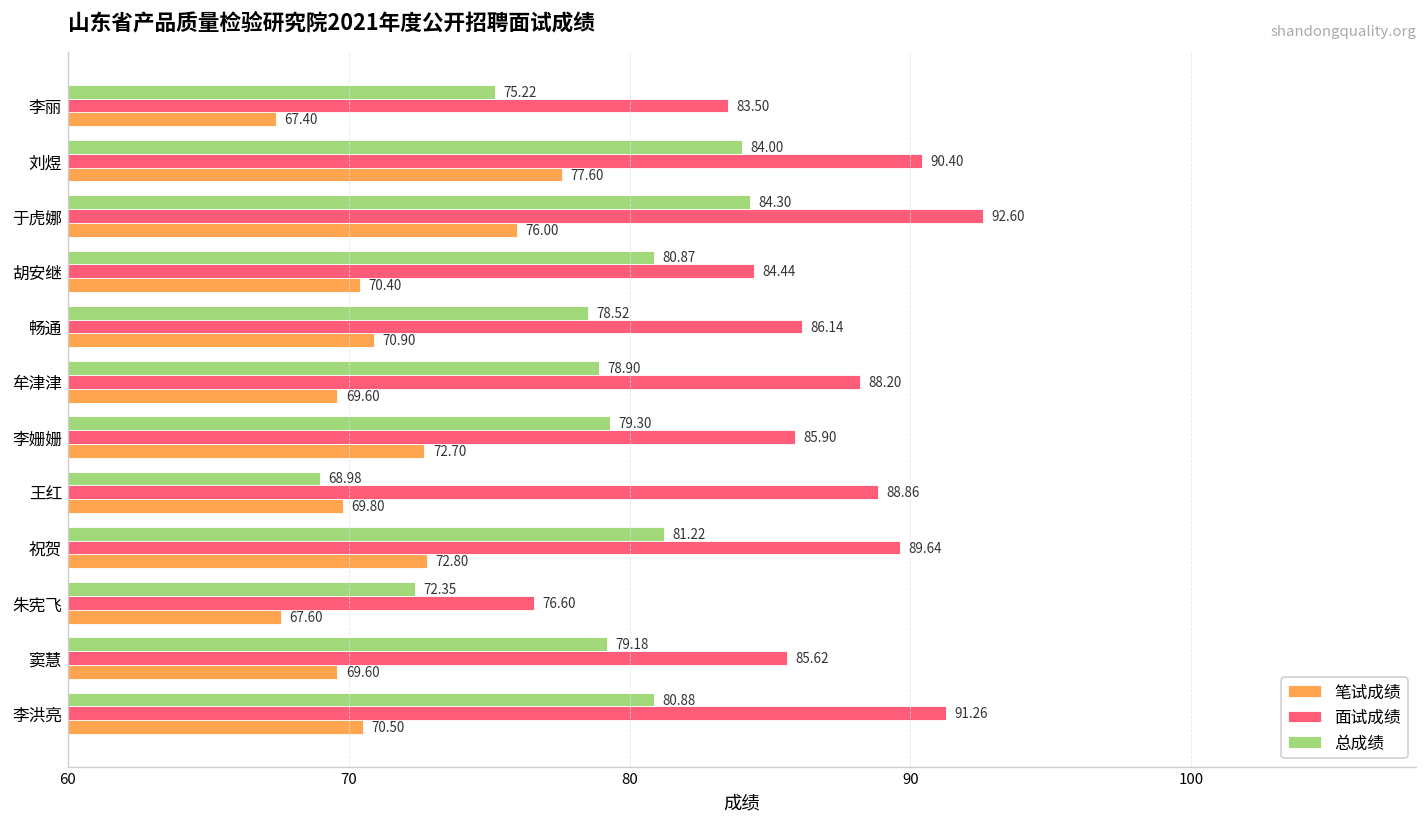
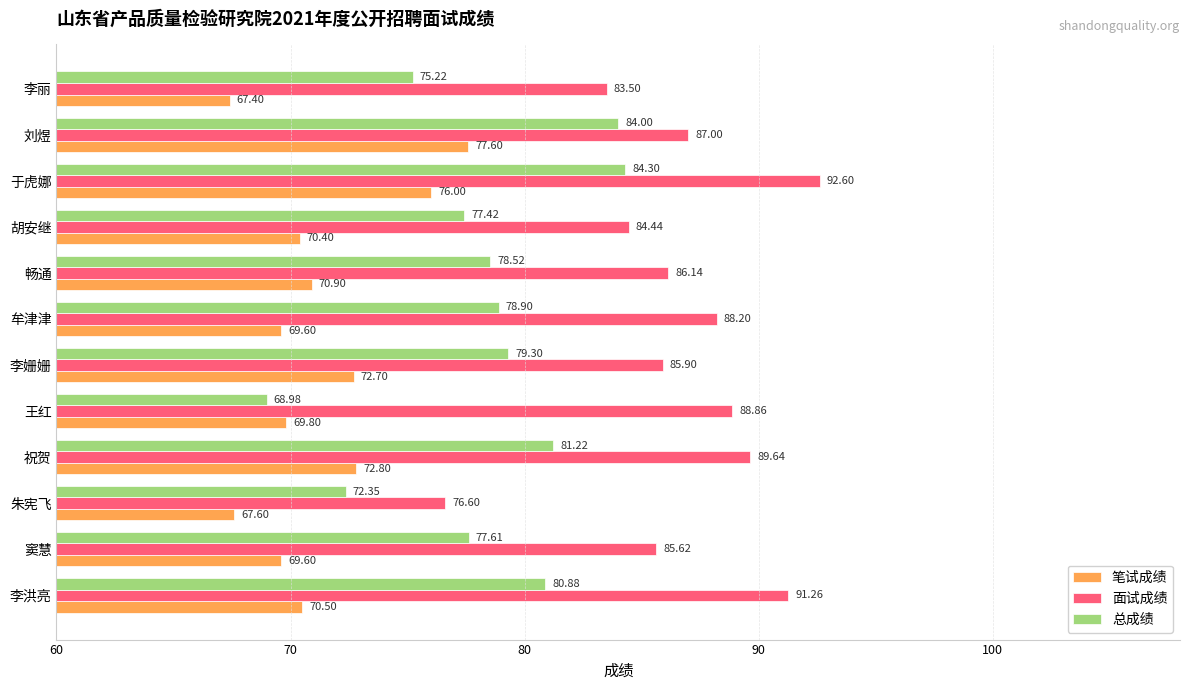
面试成绩, 刘煜: 90.40 -> 87.00
总成绩, 胡安继: 80.87 -> 77.42
总成绩, 窦慧: 79.18 -> 77.61
